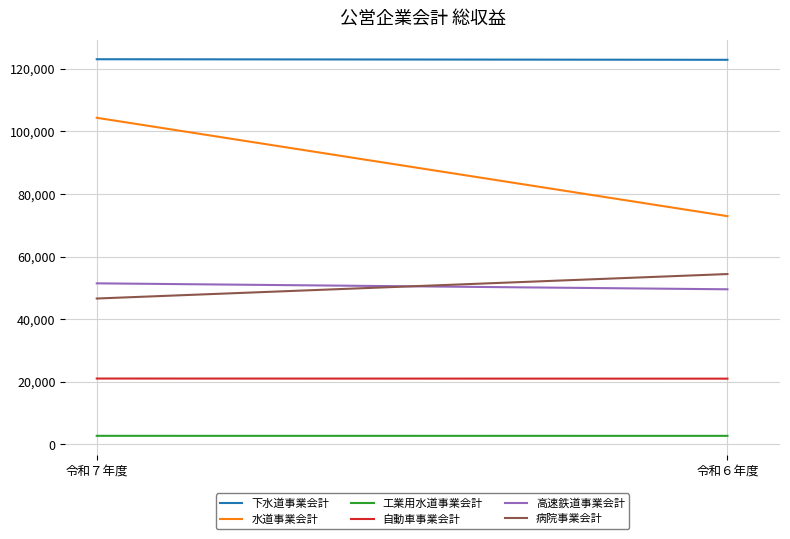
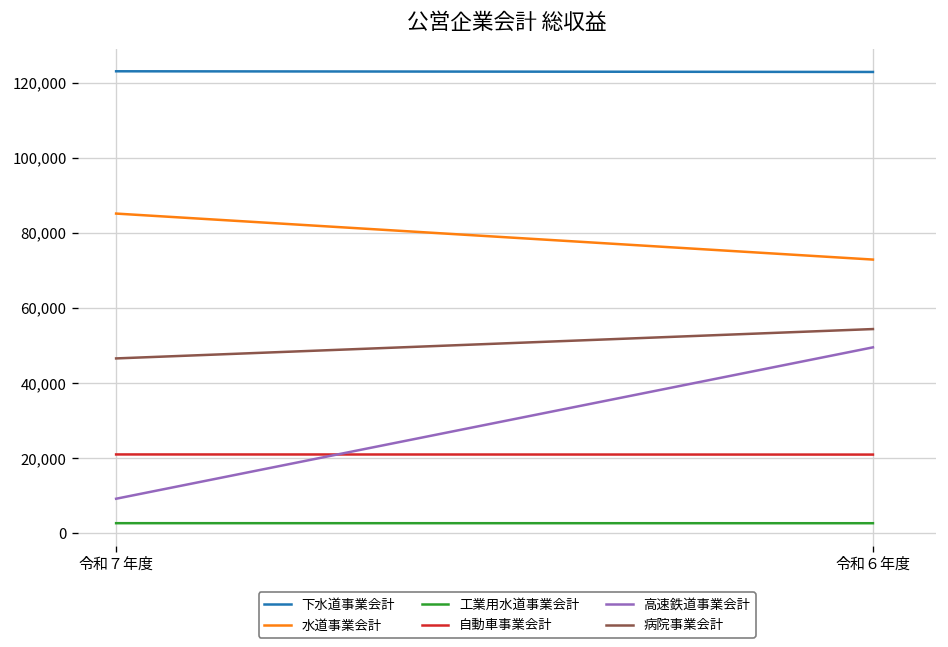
水道事業会計, 令和７年度: 104,000 -> 85,000
高速鉄道事業会計, 令和７年度: 51,000 -> 9,000
